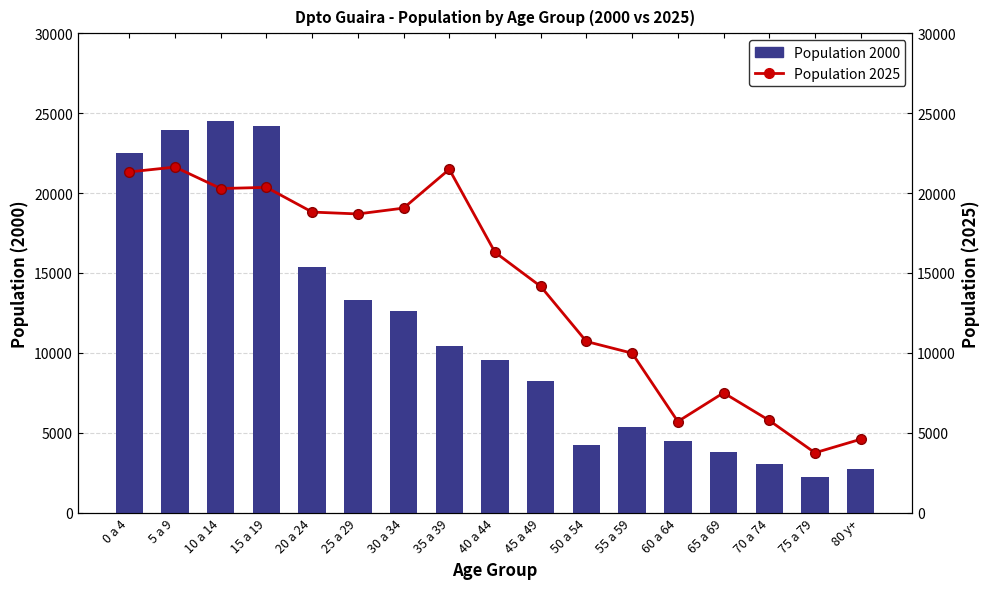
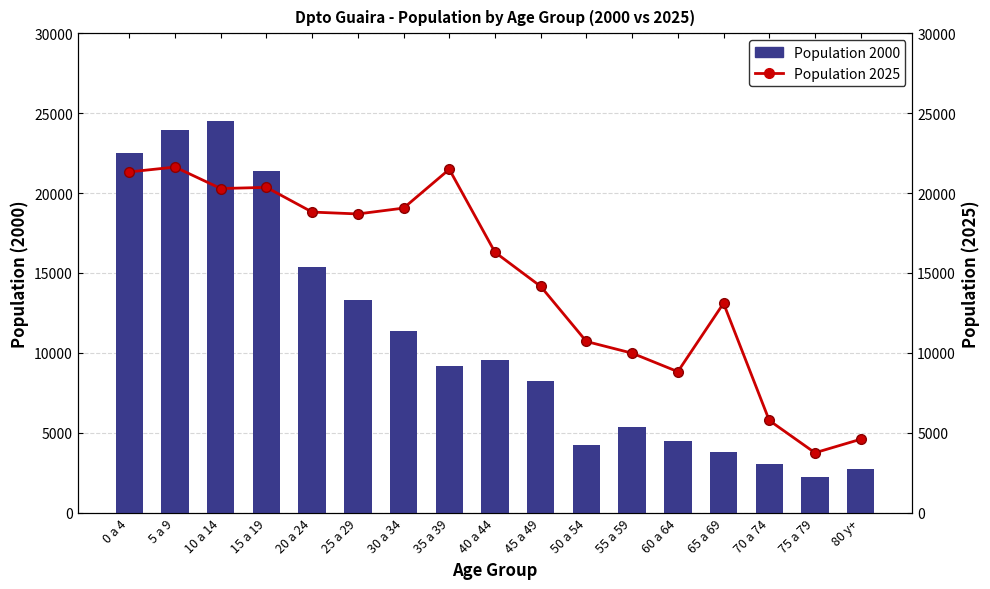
Population 2000, 15 a 19: 24200 -> 21300
Population 2000, 30 a 34: 12600 -> 11400
Population 2000, 35 a 39: 10400 -> 9200
Population 2025, 60 a 64: 5700 -> 8800
Population 2025, 65 a 69: 7500 -> 13100
